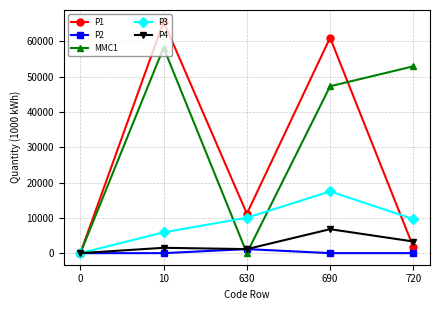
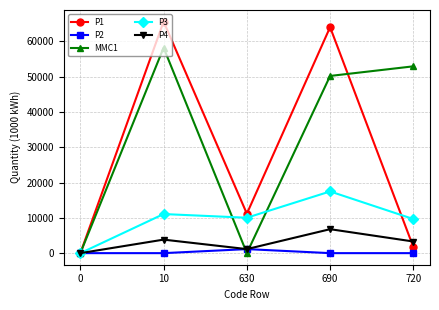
P3, 10: 6000 -> 11000
P4, 10: 2000 -> 4000
P1, 690: 61000 -> 64000
MMC1, 690: 47000 -> 50000
